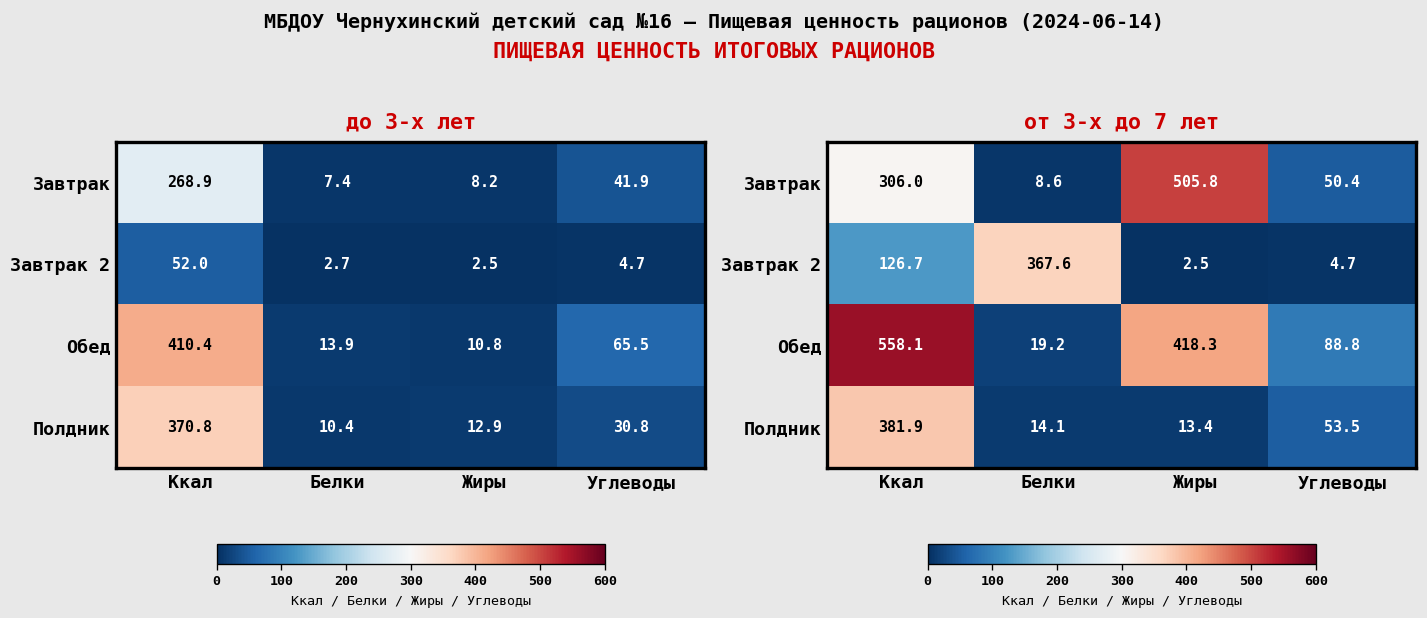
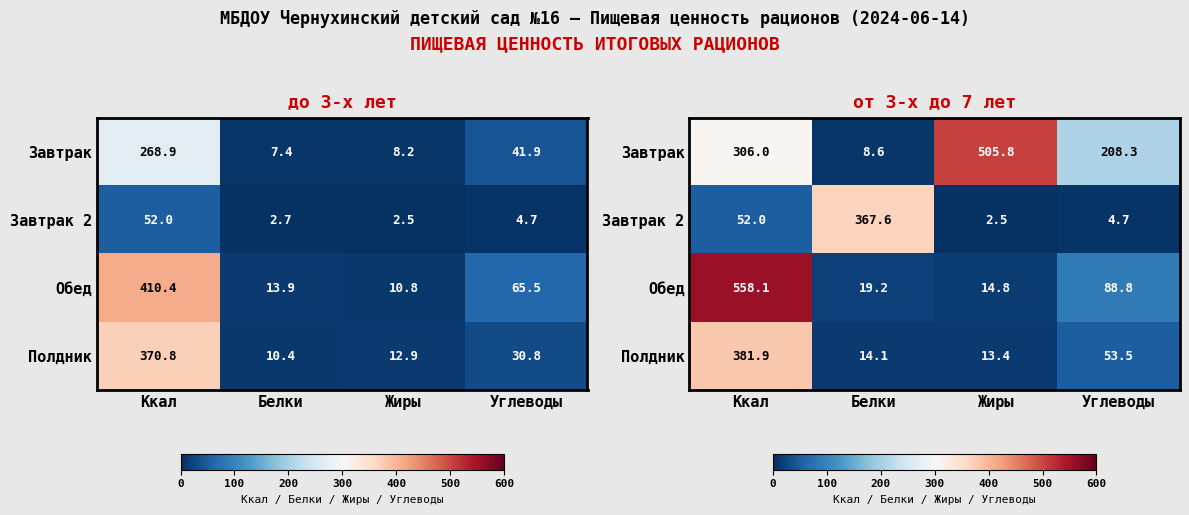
от 3-х до 7 лет, Завтрак, Углеводы: 50.4 -> 208.3
от 3-х до 7 лет, Завтрак 2, Ккал: 126.7 -> 52.0
от 3-х до 7 лет, Обед, Жиры: 418.3 -> 14.8
